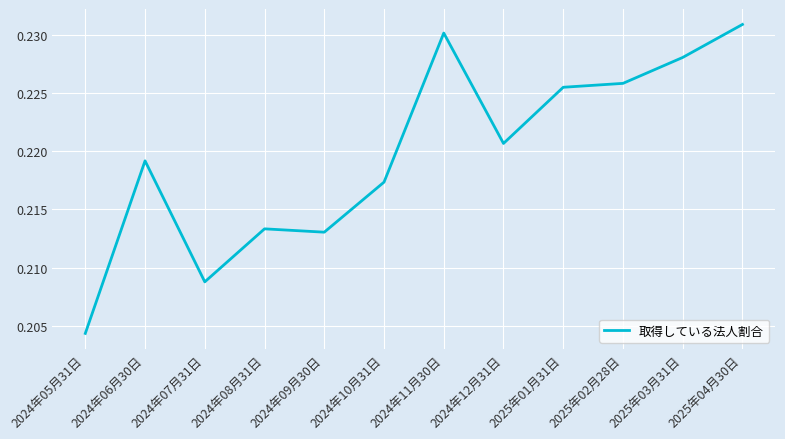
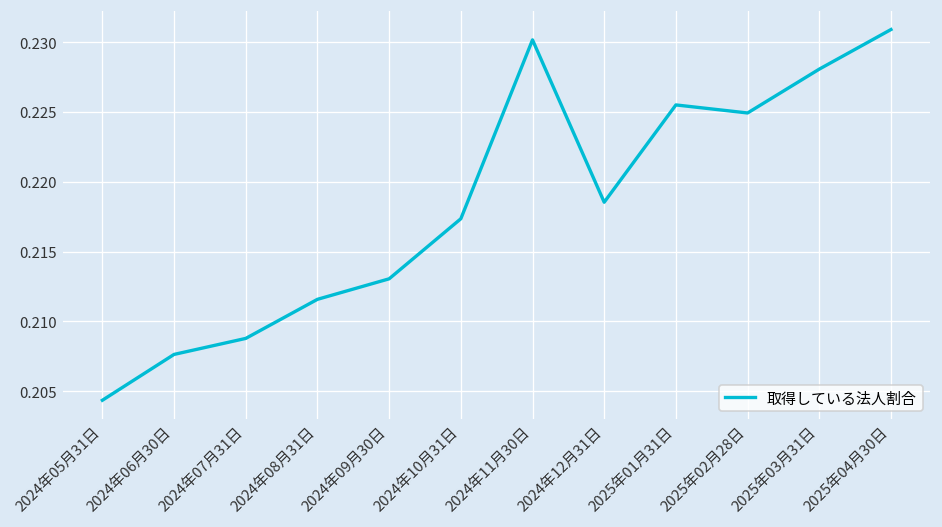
2024年06月30日: 0.2192 -> 0.2076
2024年08月31日: 0.2133 -> 0.2116
2024年12月31日: 0.2207 -> 0.2185
2025年02月28日: 0.2258 -> 0.2249
